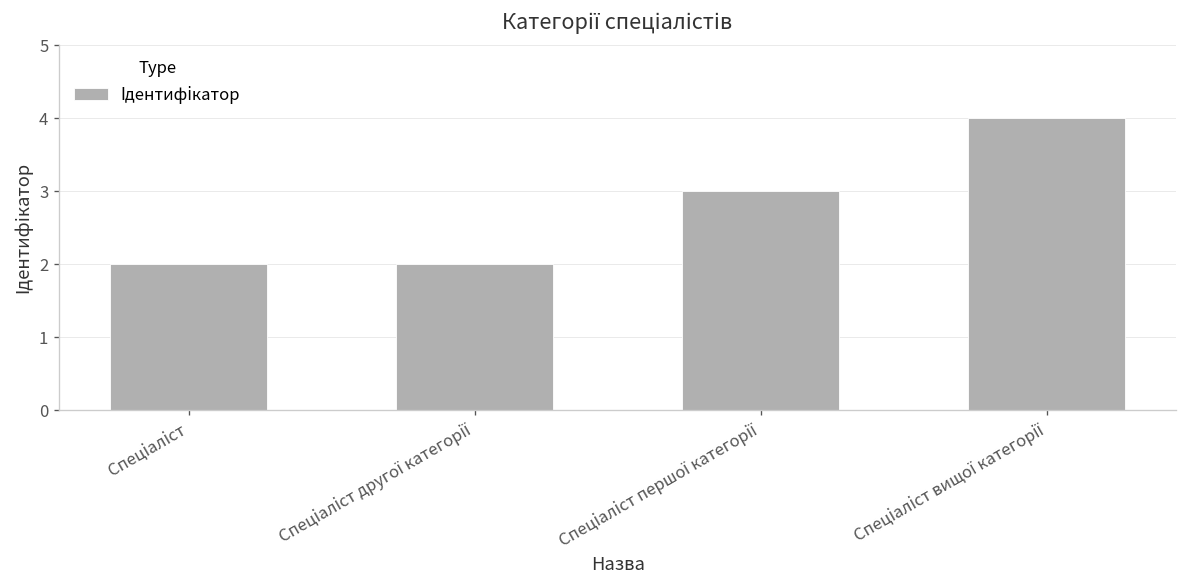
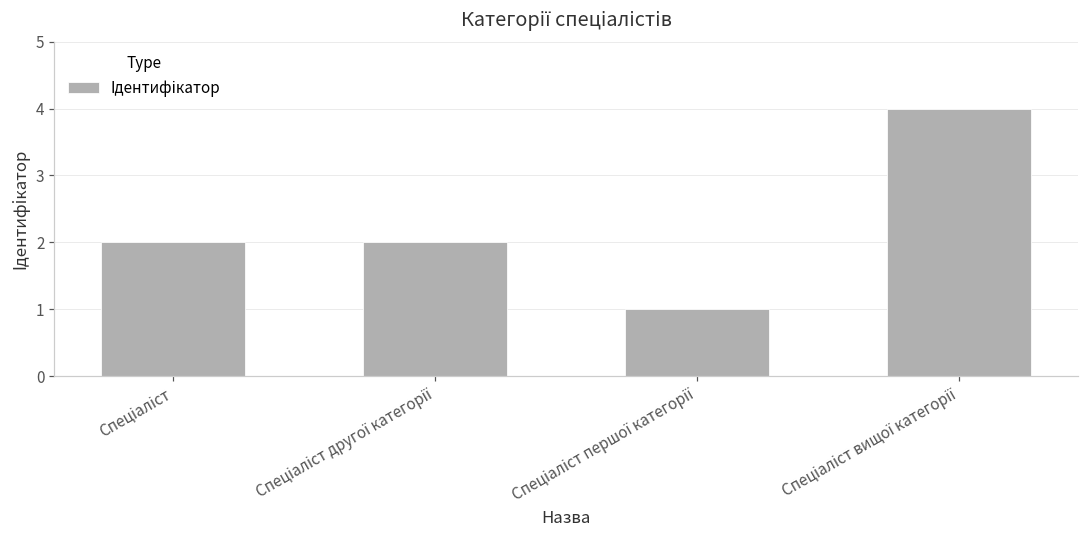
Спеціаліст першої категорії: 3 -> 1
